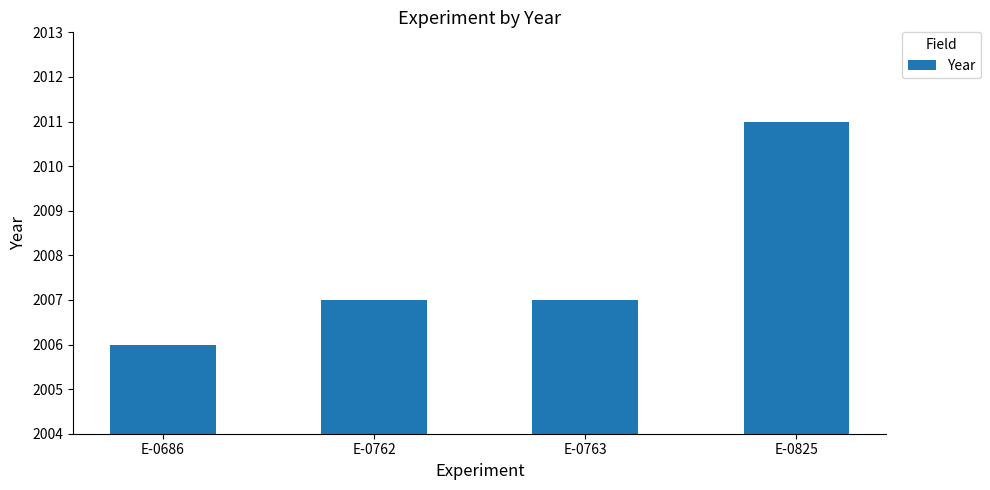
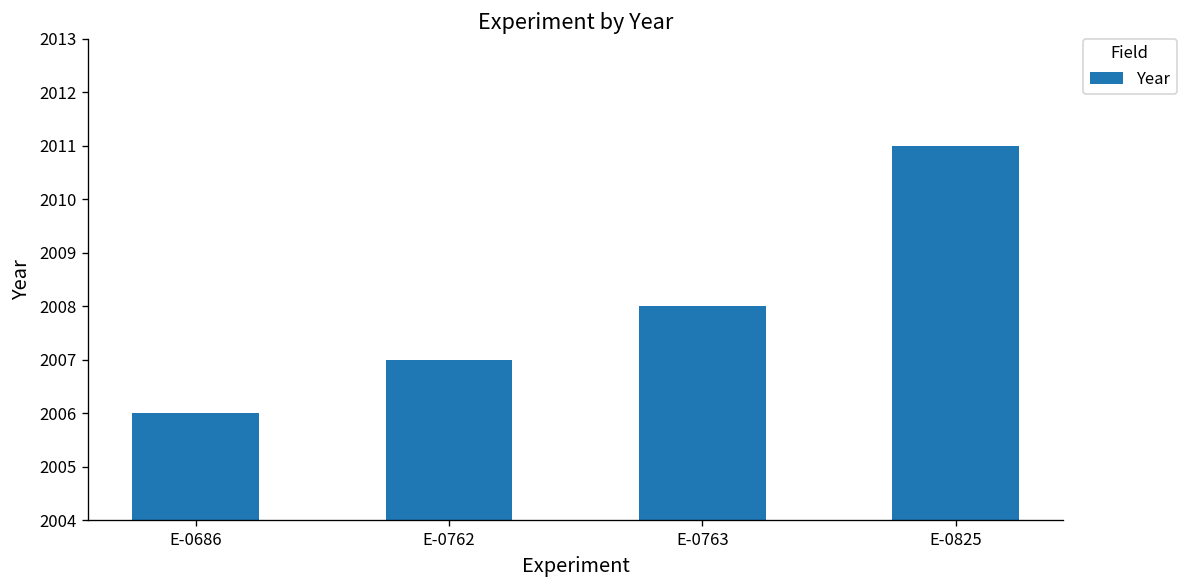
E-0763: 2007 -> 2008
